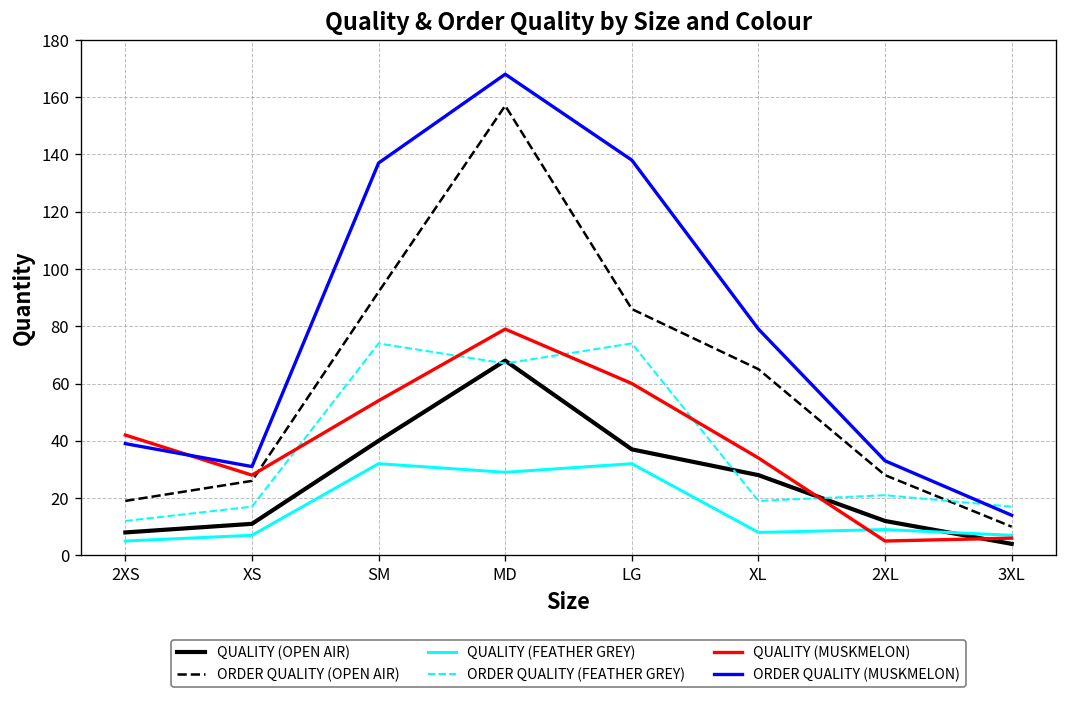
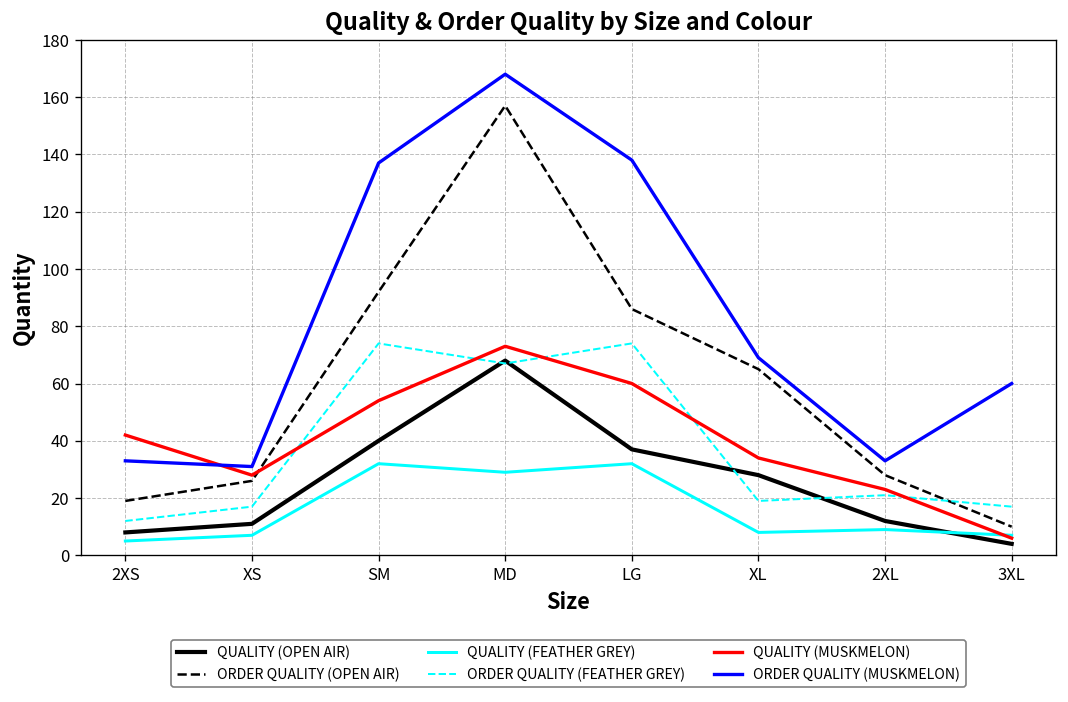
ORDER QUALITY (MUSKMELON), 2XS: 39 -> 33
QUALITY (MUSKMELON), MD: 79 -> 73
ORDER QUALITY (MUSKMELON), XL: 79 -> 69
QUALITY (MUSKMELON), 2XL: 5 -> 23
ORDER QUALITY (MUSKMELON), 3XL: 14 -> 60
